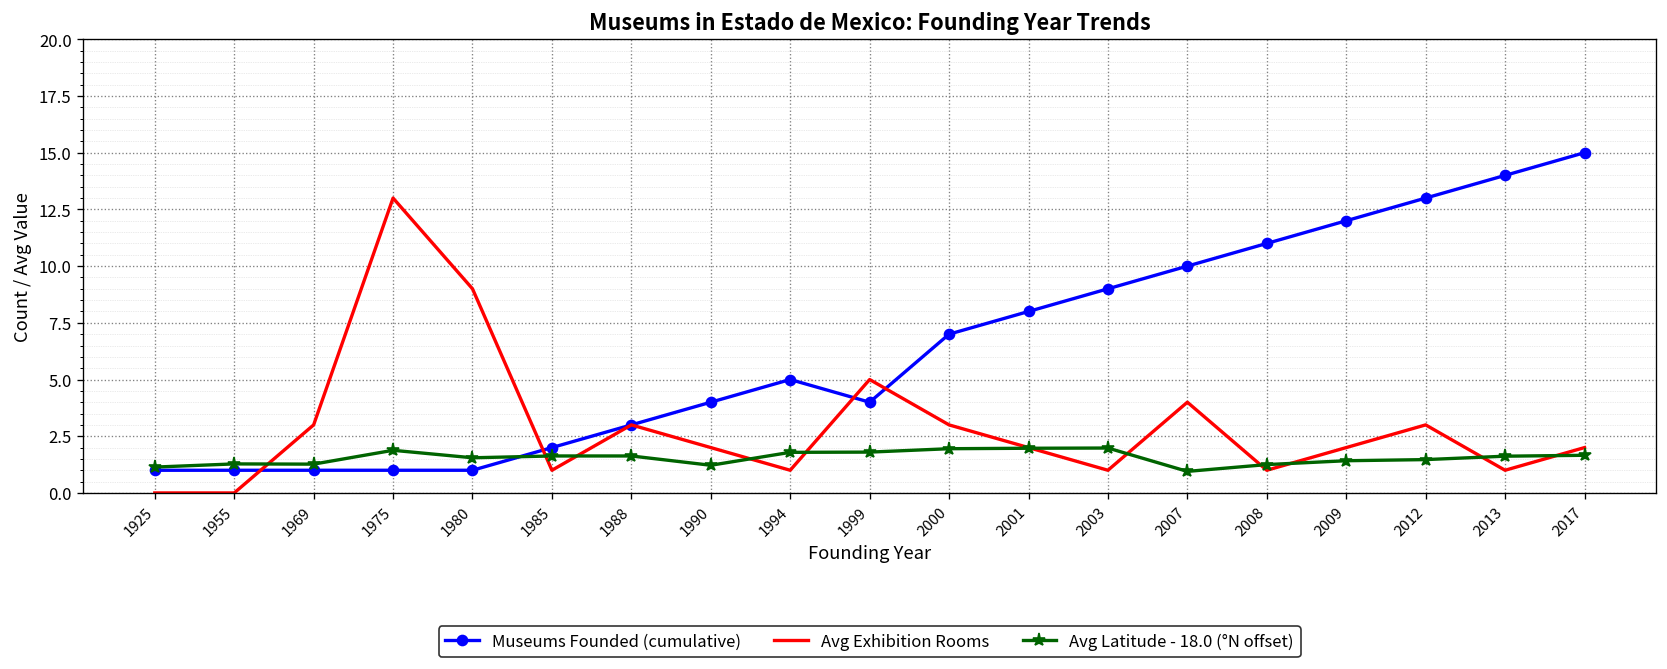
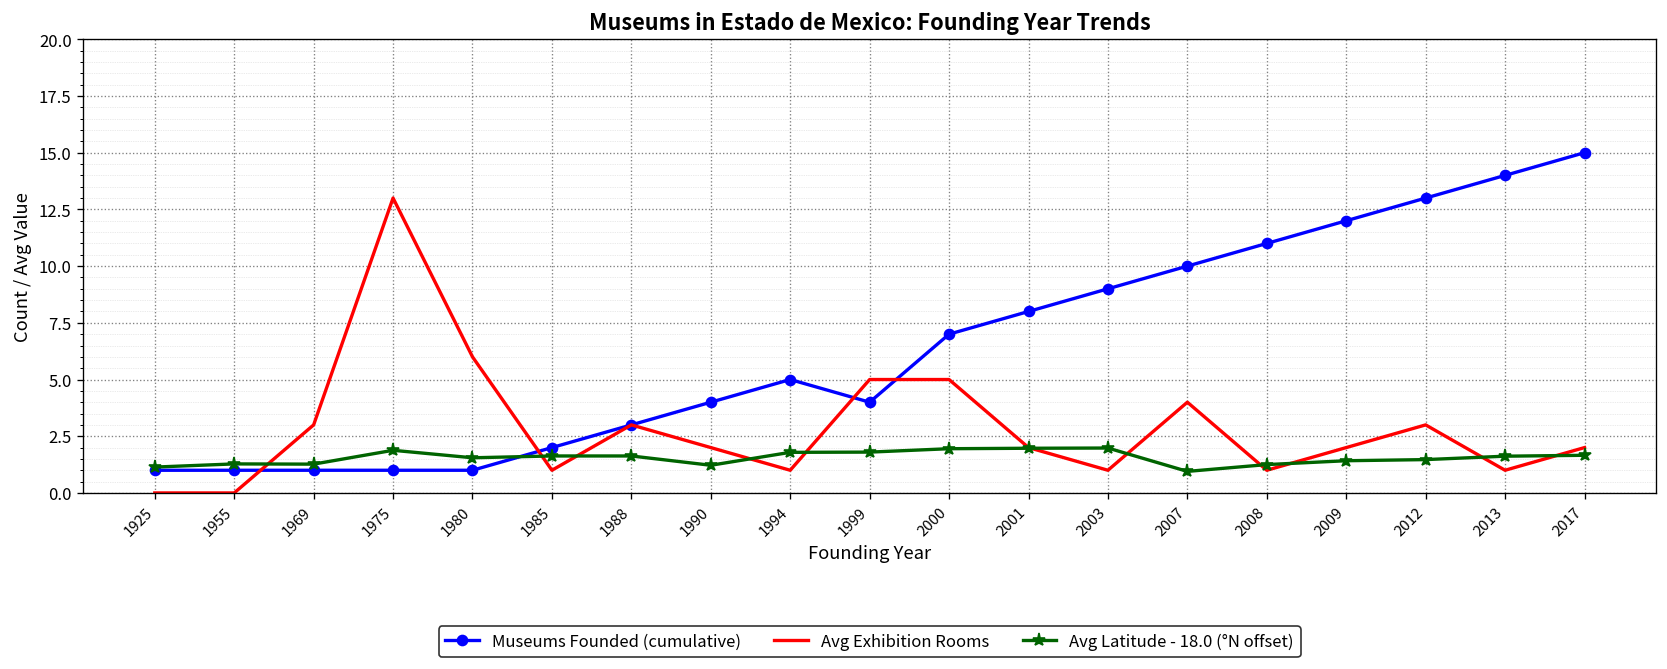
Avg Exhibition Rooms, 1980: 9 -> 6
Avg Exhibition Rooms, 2000: 3 -> 5
